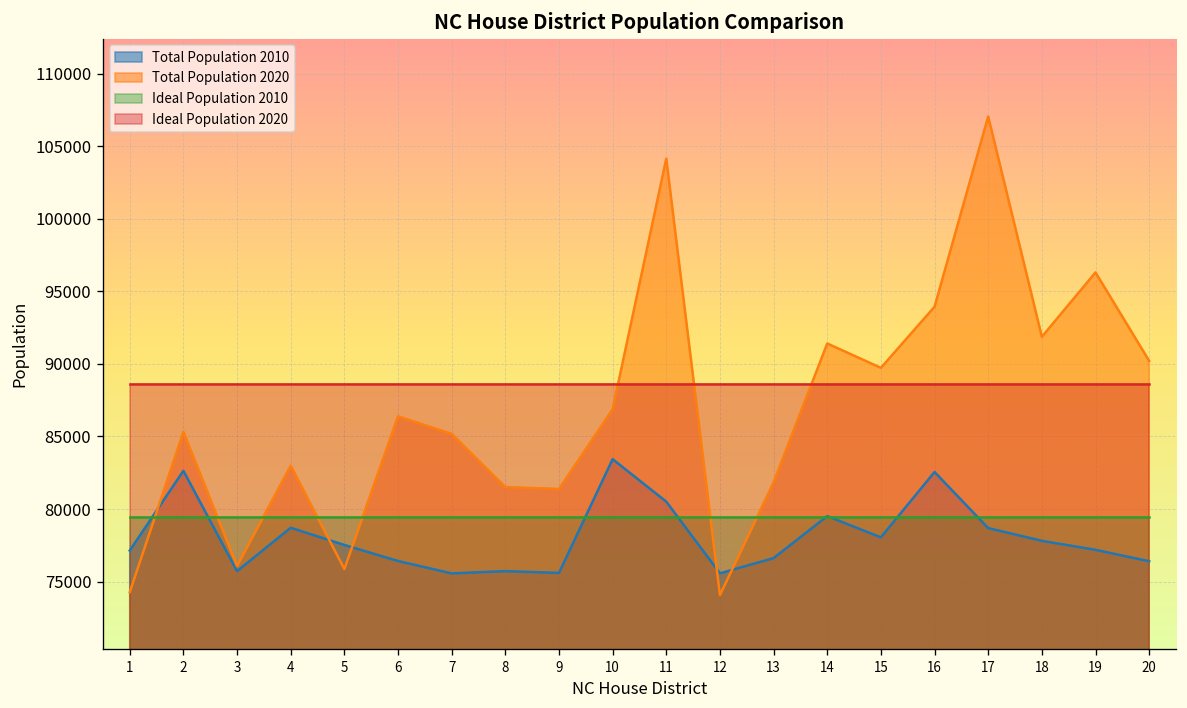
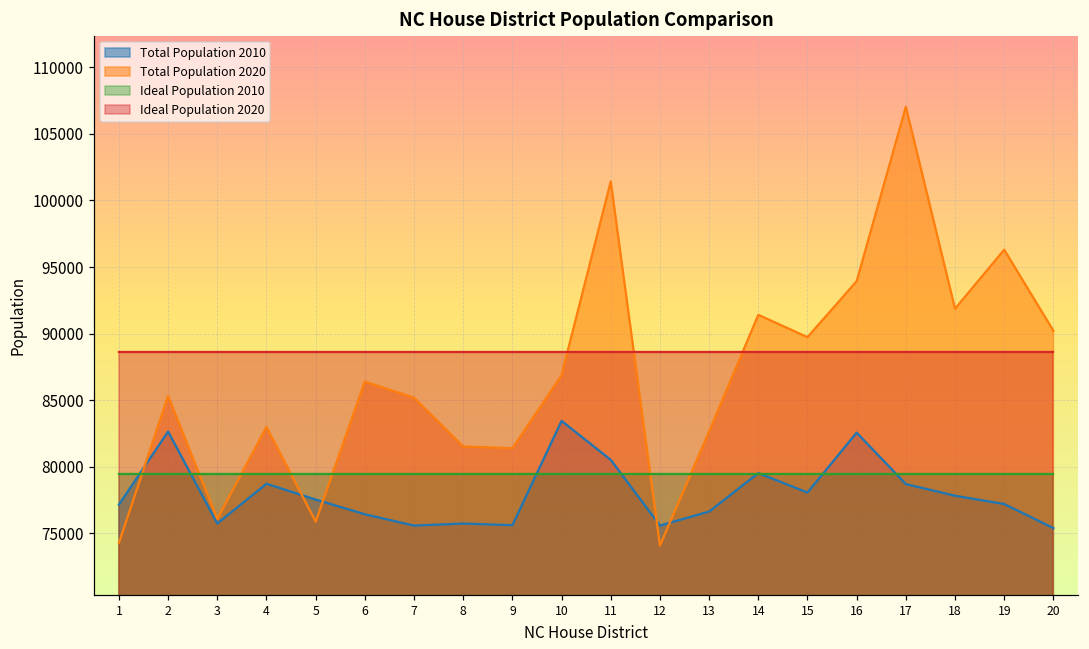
Total Population 2020, 11: 104100 -> 101400
Total Population 2020, 13: 81800 -> 82600
Total Population 2010, 20: 76400 -> 75400
